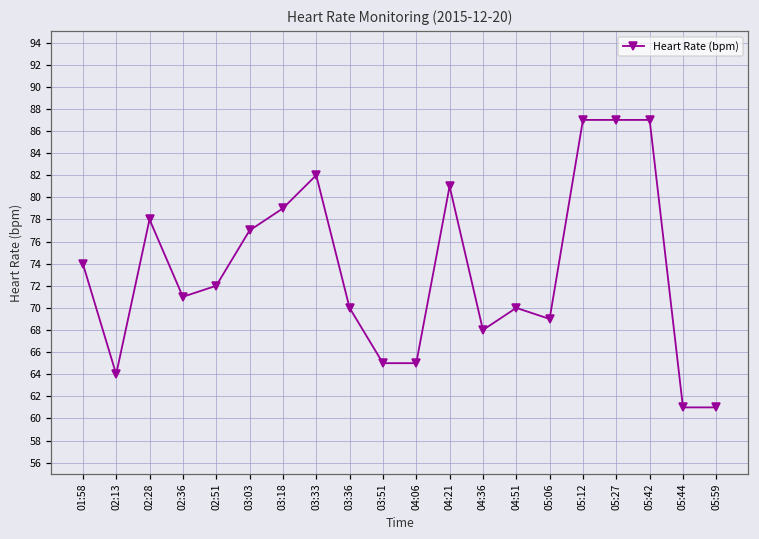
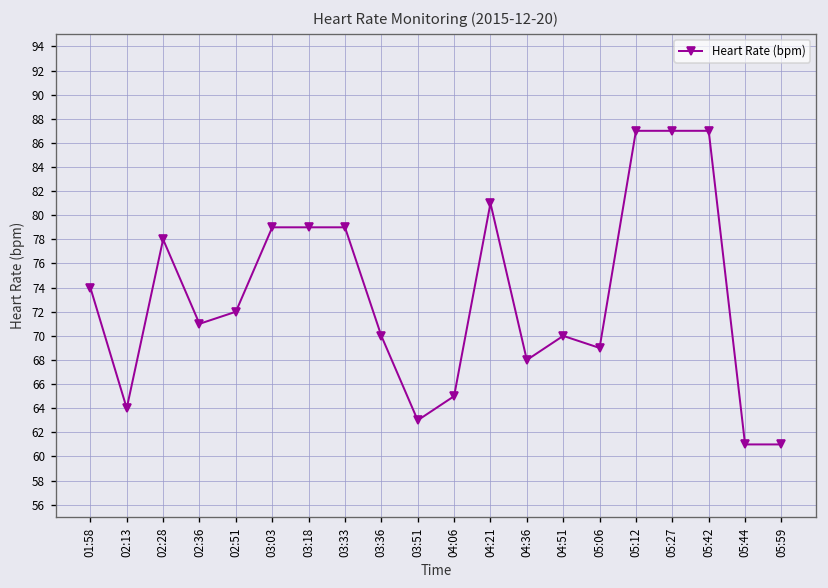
03:03: 77 -> 79
03:33: 82 -> 79
03:51: 65 -> 63
